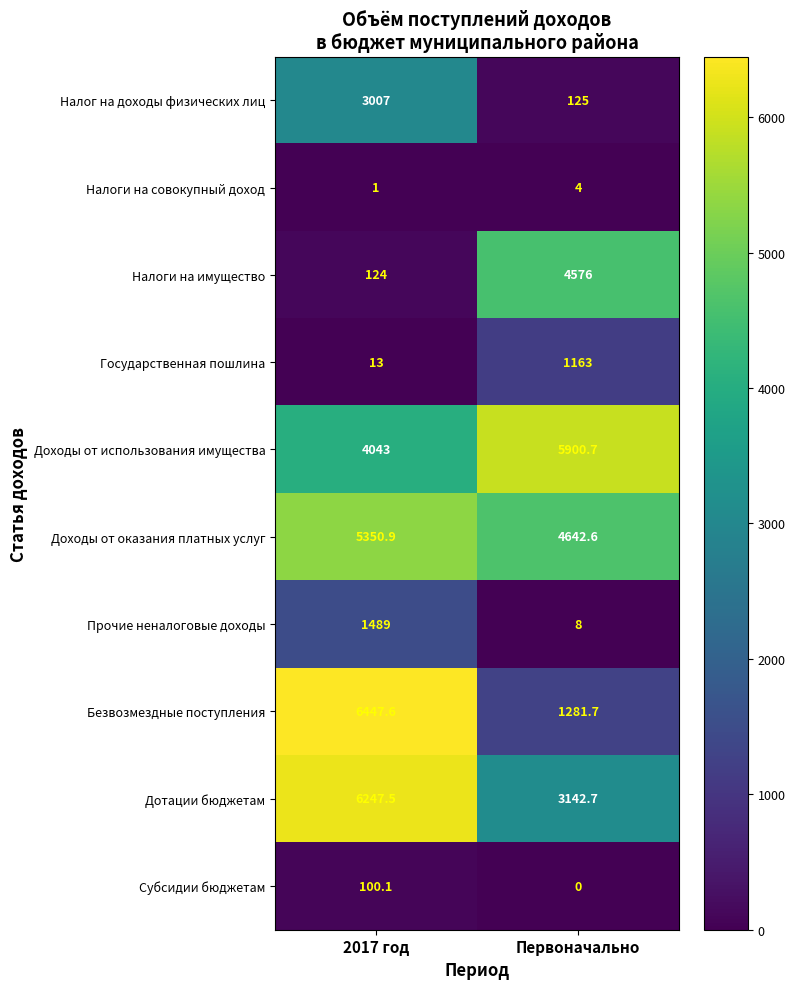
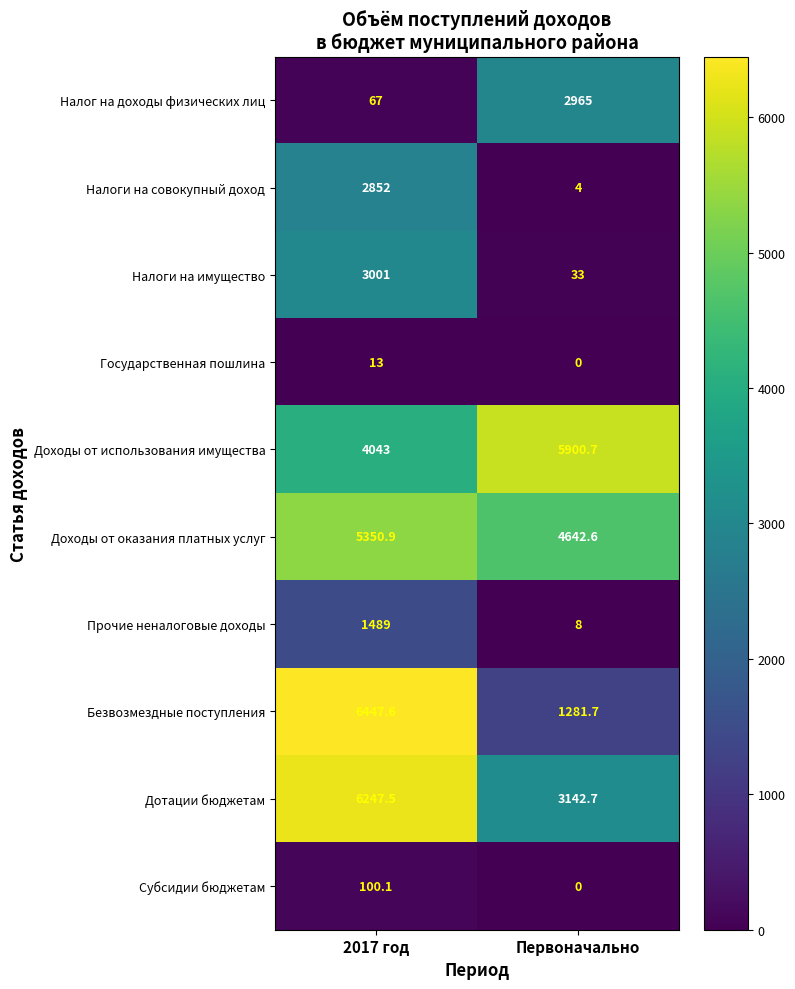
Налог на доходы физических лиц, 2017 год: 3007 -> 67
Налог на доходы физических лиц, Первоначально: 125 -> 2965
Налоги на совокупный доход, 2017 год: 1 -> 2852
Налоги на имущество, 2017 год: 124 -> 3001
Налоги на имущество, Первоначально: 4576 -> 33
Государственная пошлина, Первоначально: 1163 -> 0
